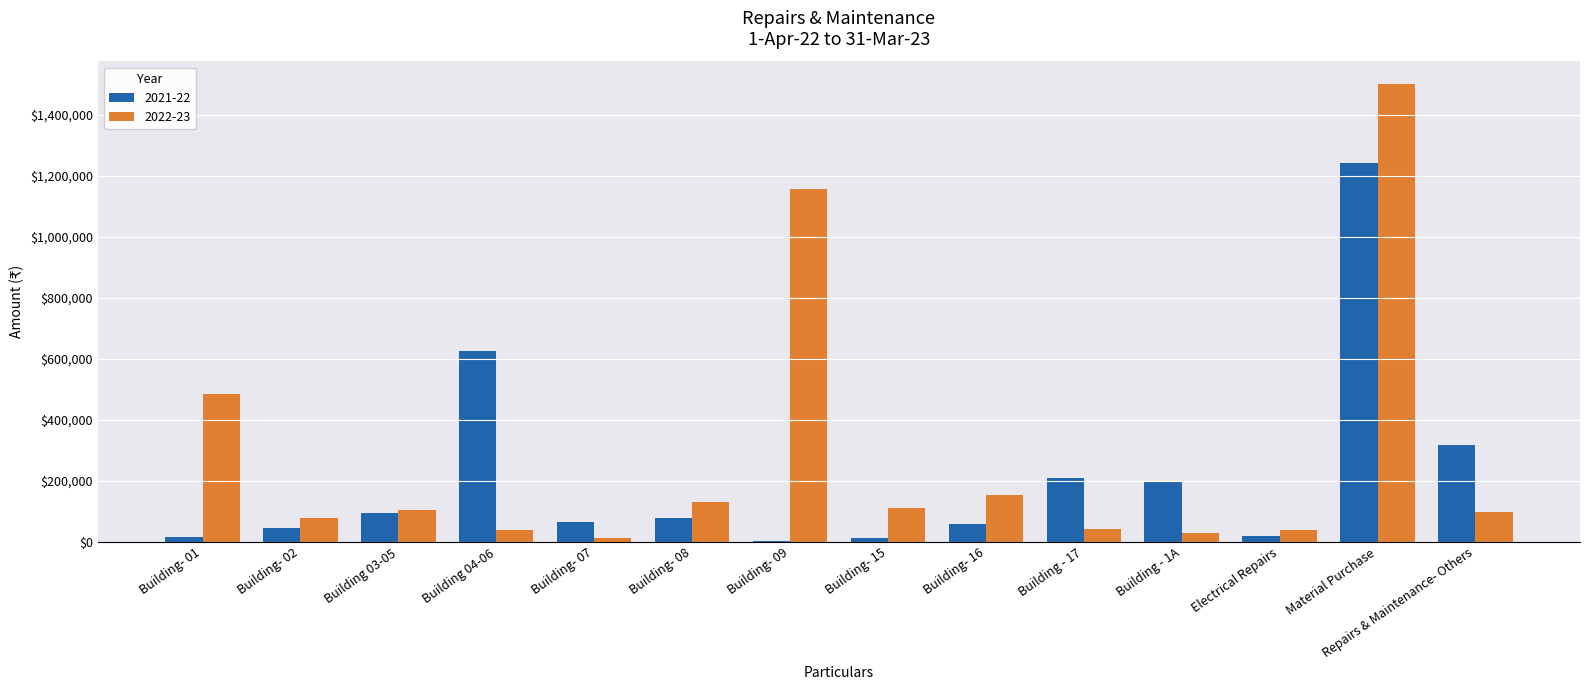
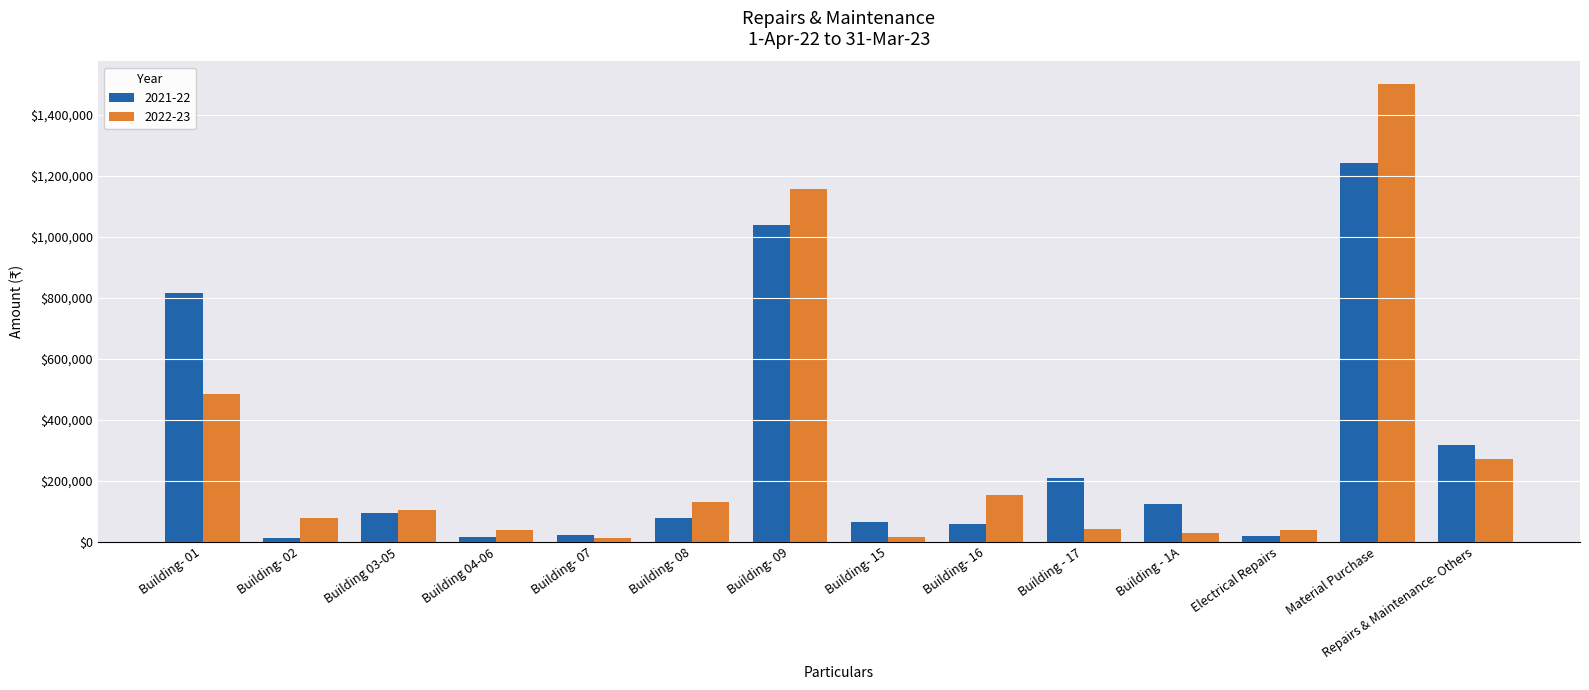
2021-22, Building- 01: $20,000 -> $810,000
2021-22, Building- 02: $50,000 -> $10,000
2021-22, Building 04-06: $630,000 -> $20,000
2021-22, Building- 07: $60,000 -> $20,000
2021-22, Building- 09: $0 -> $1,040,000
2021-22, Building- 15: $10,000 -> $70,000
2022-23, Building- 15: $110,000 -> $10,000
2021-22, Building - 1A: $200,000 -> $130,000
2022-23, Repairs & Maintenance- Others: $100,000 -> $270,000
